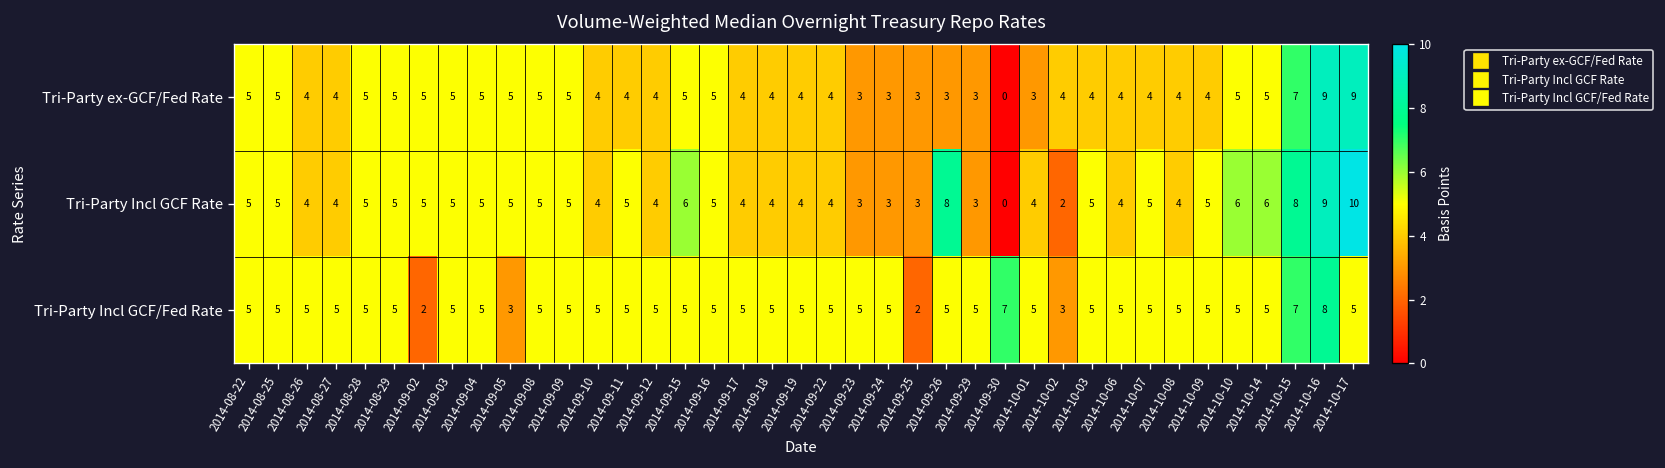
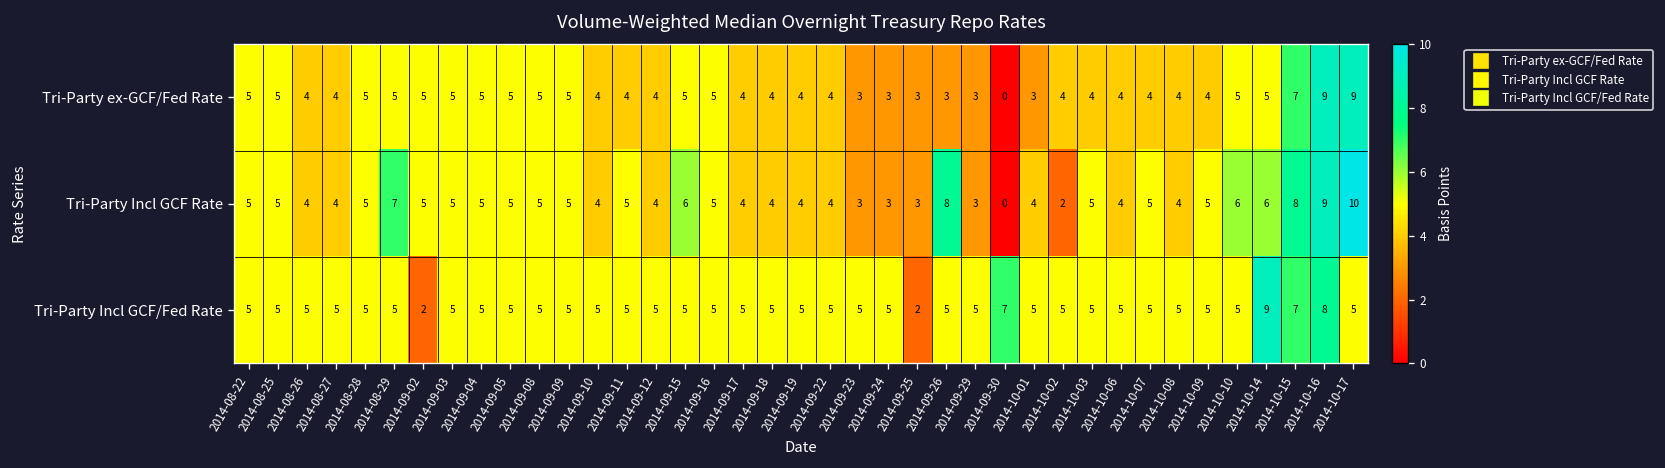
Tri-Party Incl GCF Rate, 2014-08-29: 5 -> 7
Tri-Party Incl GCF/Fed Rate, 2014-09-05: 3 -> 5
Tri-Party Incl GCF/Fed Rate, 2014-10-02: 3 -> 5
Tri-Party Incl GCF/Fed Rate, 2014-10-14: 5 -> 9
